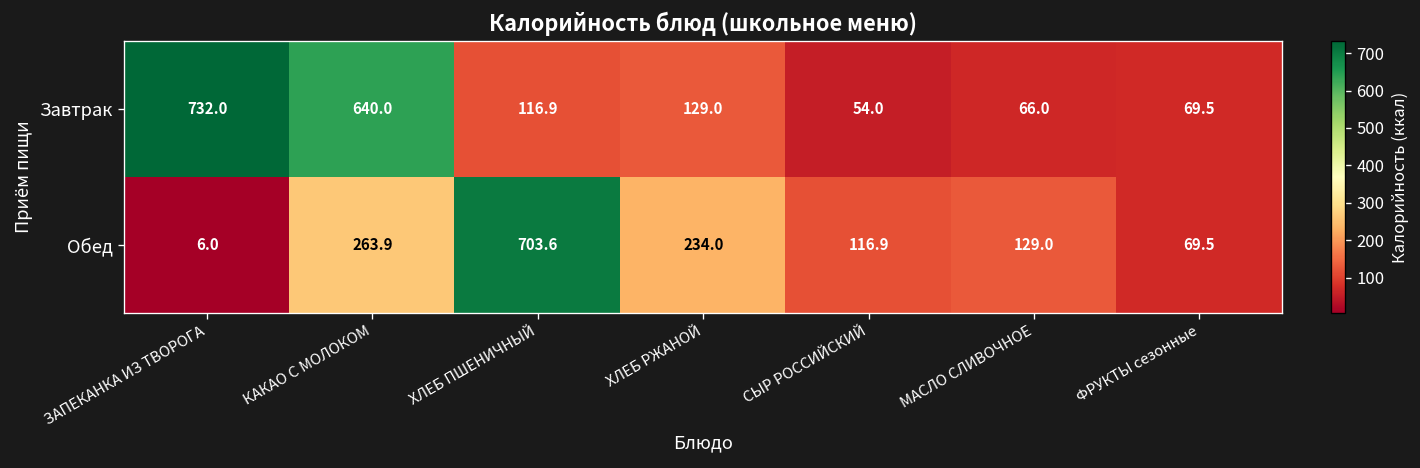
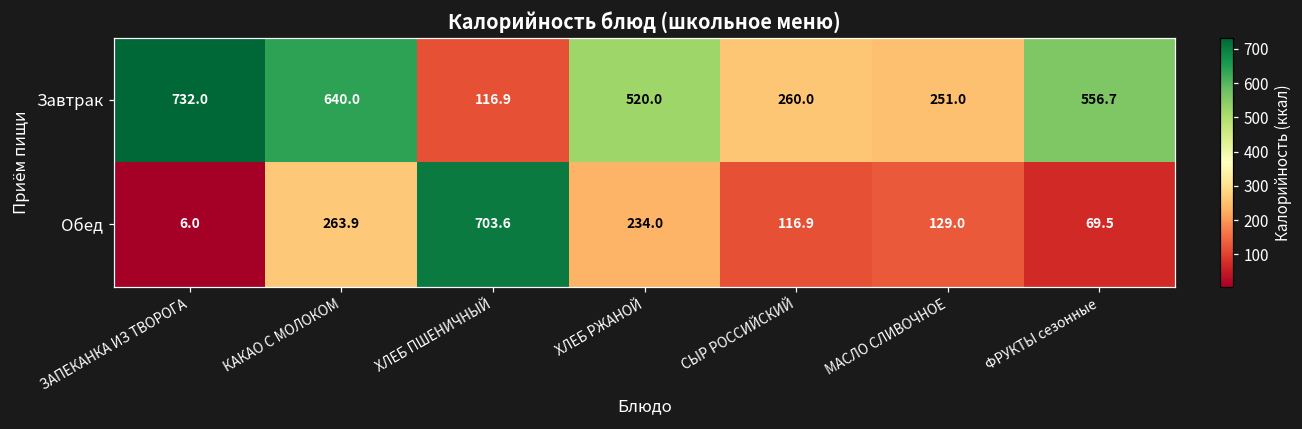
Завтрак, ХЛЕБ РЖАНОЙ: 129.0 -> 520.0
Завтрак, СЫР РОССИЙСКИЙ: 54.0 -> 260.0
Завтрак, МАСЛО СЛИВОЧНОЕ: 66.0 -> 251.0
Завтрак, ФРУКТЫ сезонные: 69.5 -> 556.7
